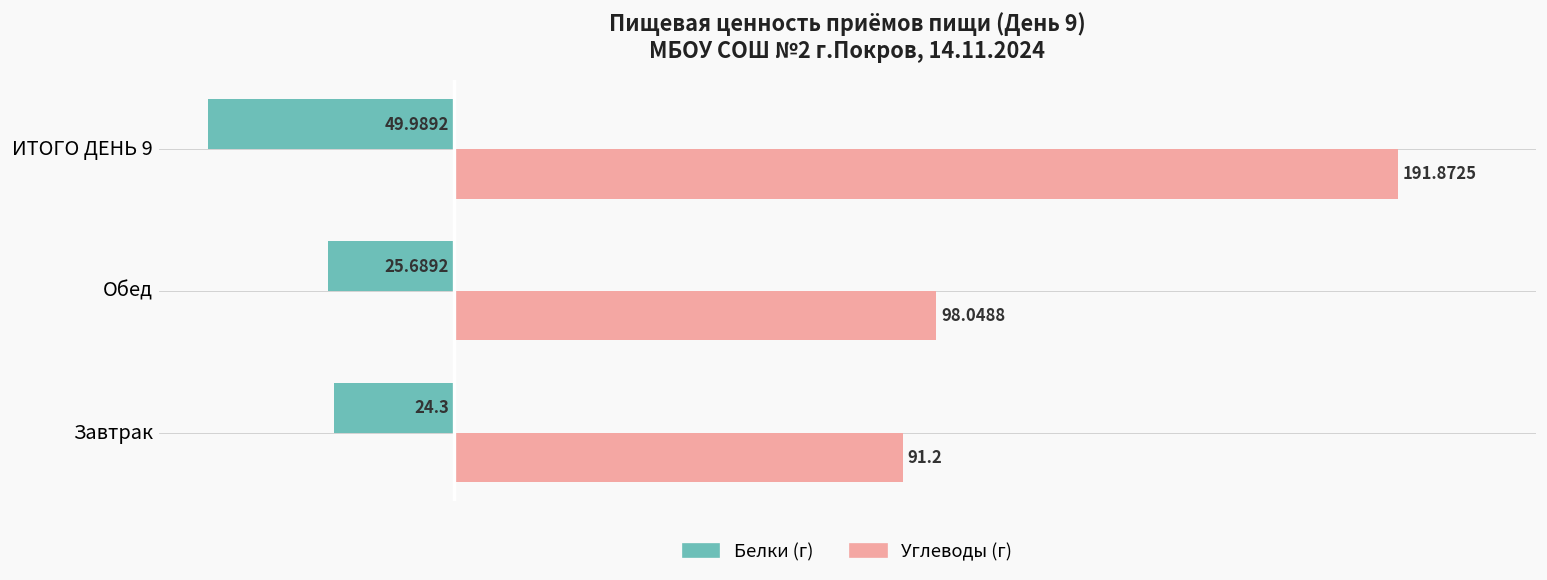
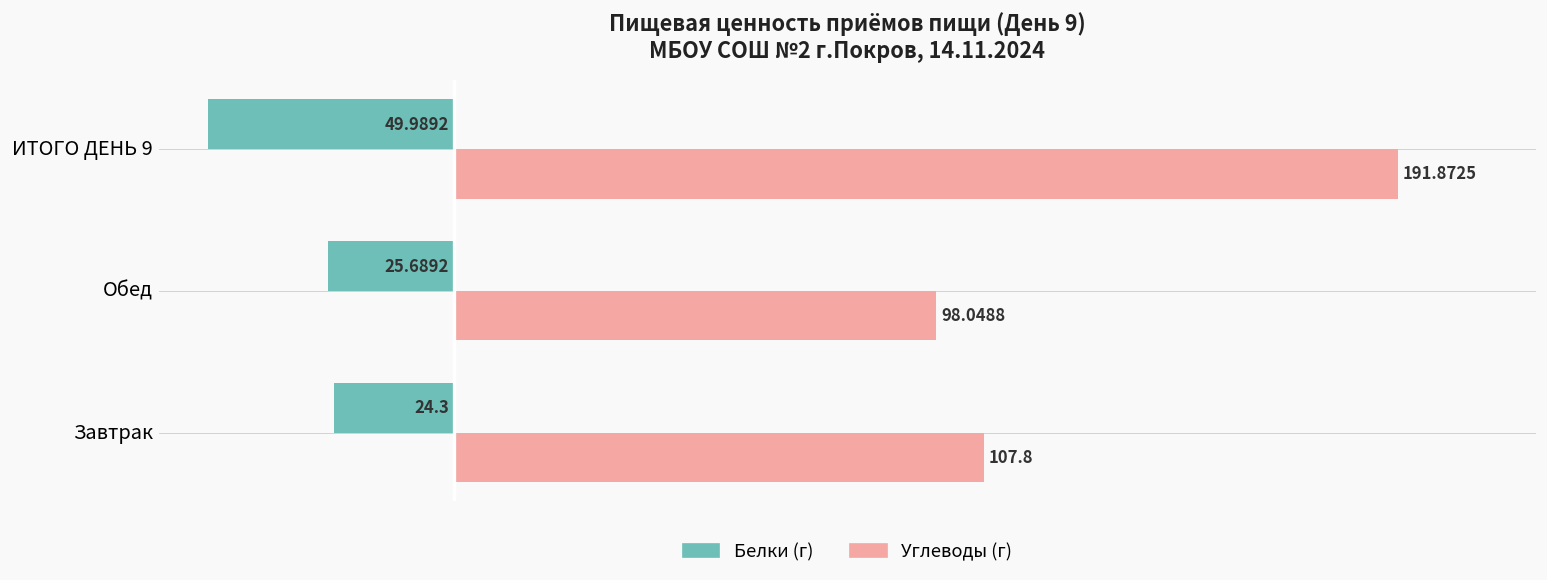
Углеводы (г), Завтрак: 91.2 -> 107.8
